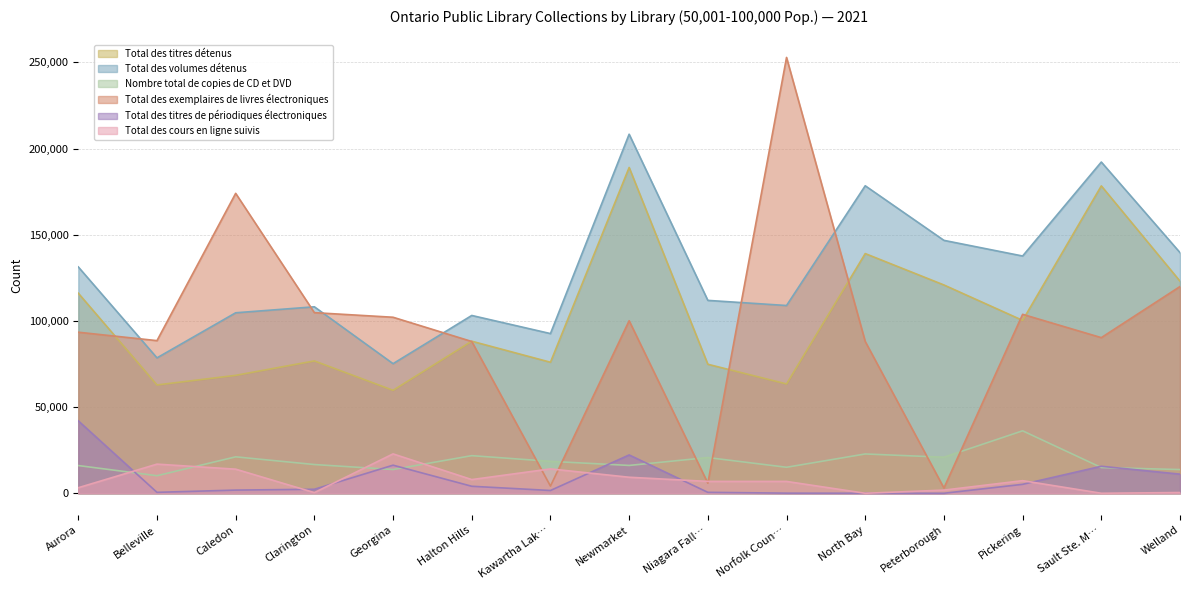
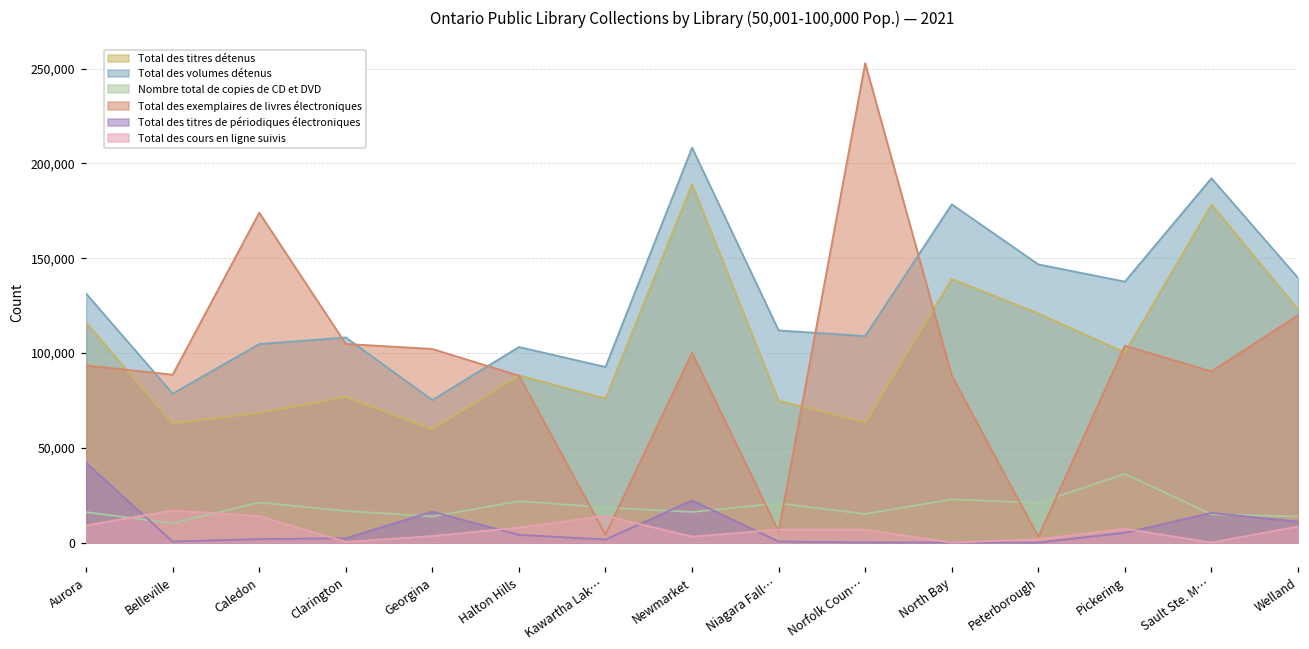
Total des cours en ligne suivis, Aurora: 3,000 -> 9,000
Total des cours en ligne suivis, Georgina: 23,000 -> 3,000
Total des cours en ligne suivis, Newmarket: 9,000 -> 3,000
Total des cours en ligne suivis, Welland: 0 -> 9,000
